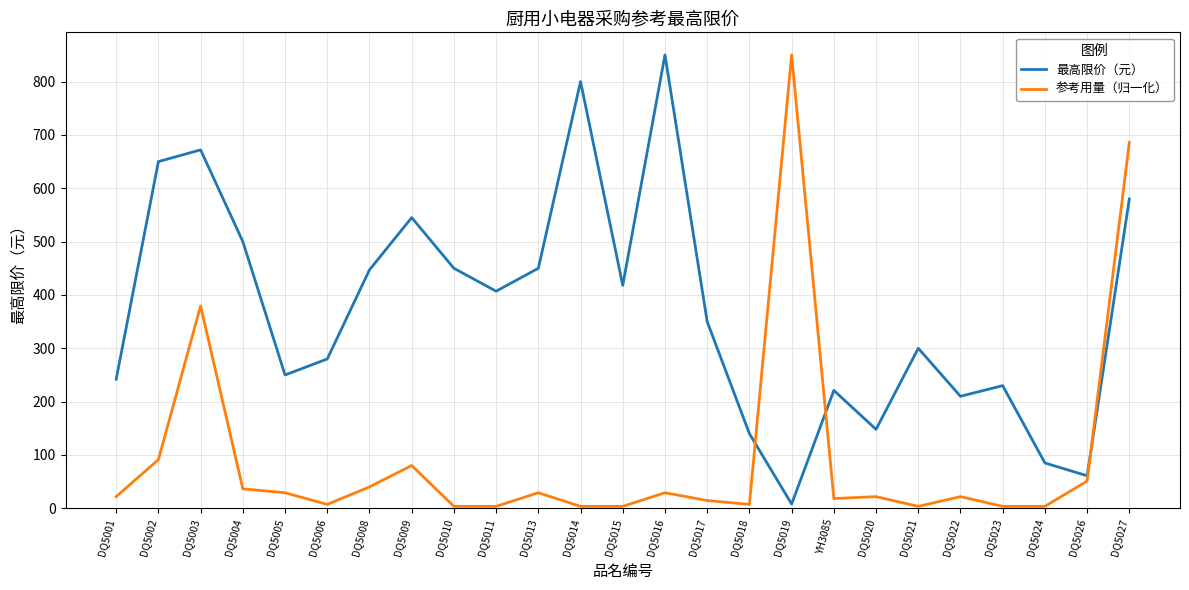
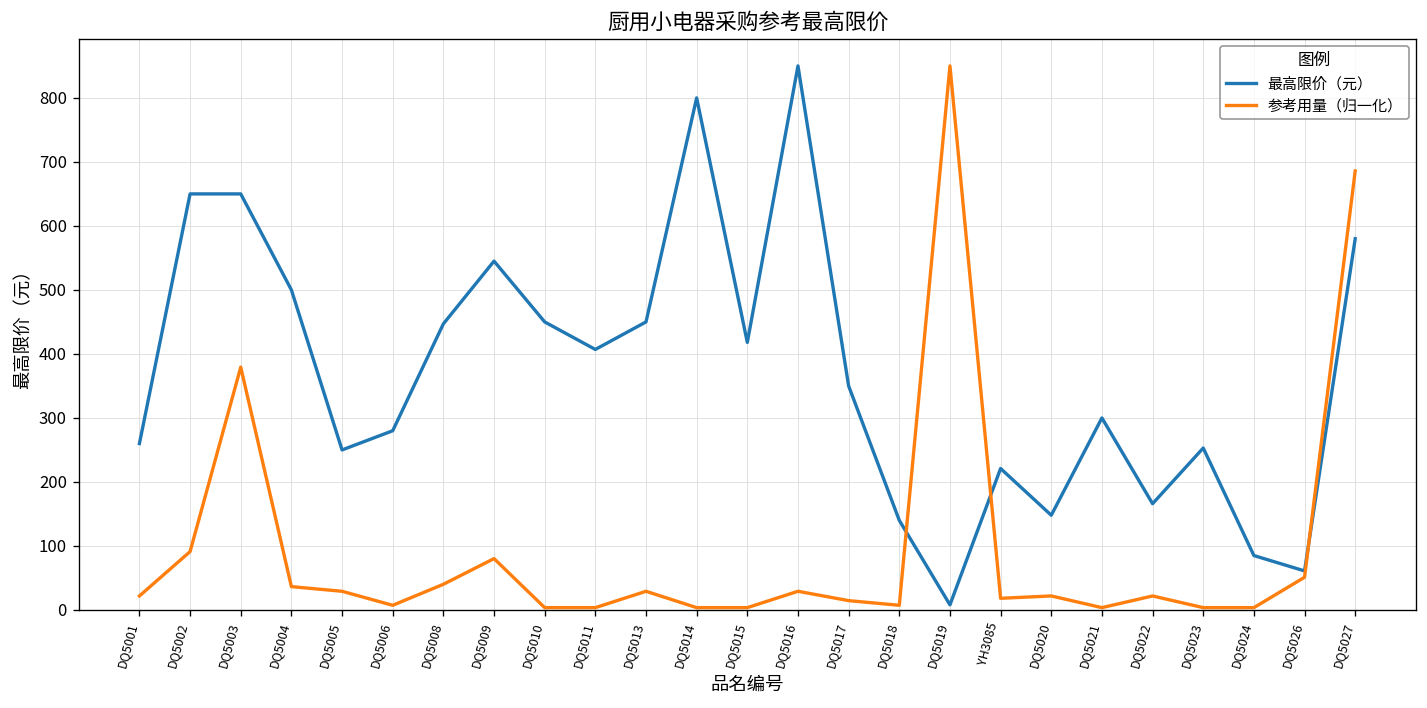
最高限价（元）, DQ5001: 240 -> 260
最高限价（元）, DQ5003: 670 -> 650
最高限价（元）, DQ5022: 210 -> 170
最高限价（元）, DQ5023: 230 -> 250
